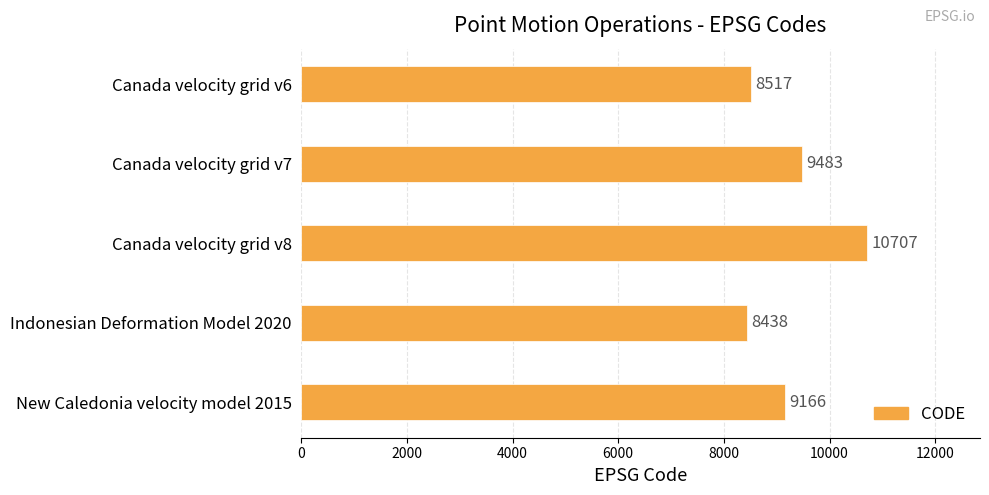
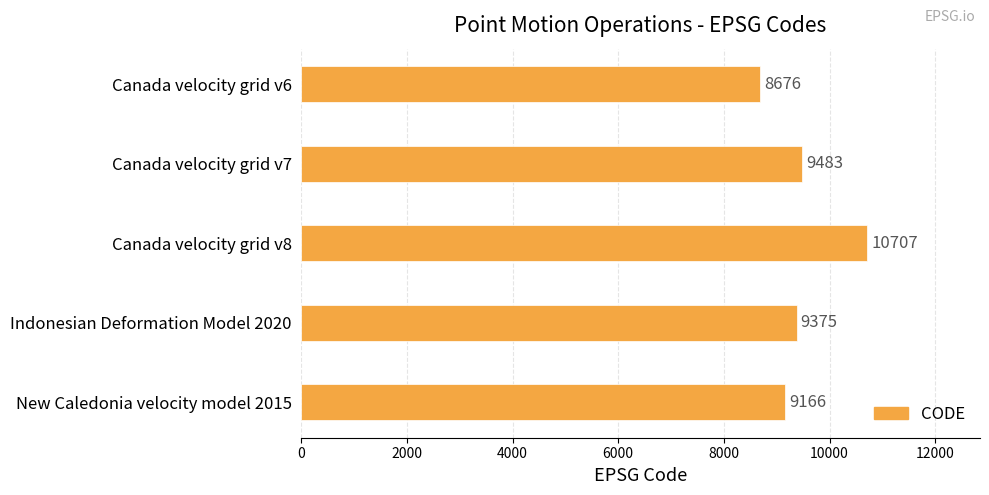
Canada velocity grid v6: 8517 -> 8676
Indonesian Deformation Model 2020: 8438 -> 9375
